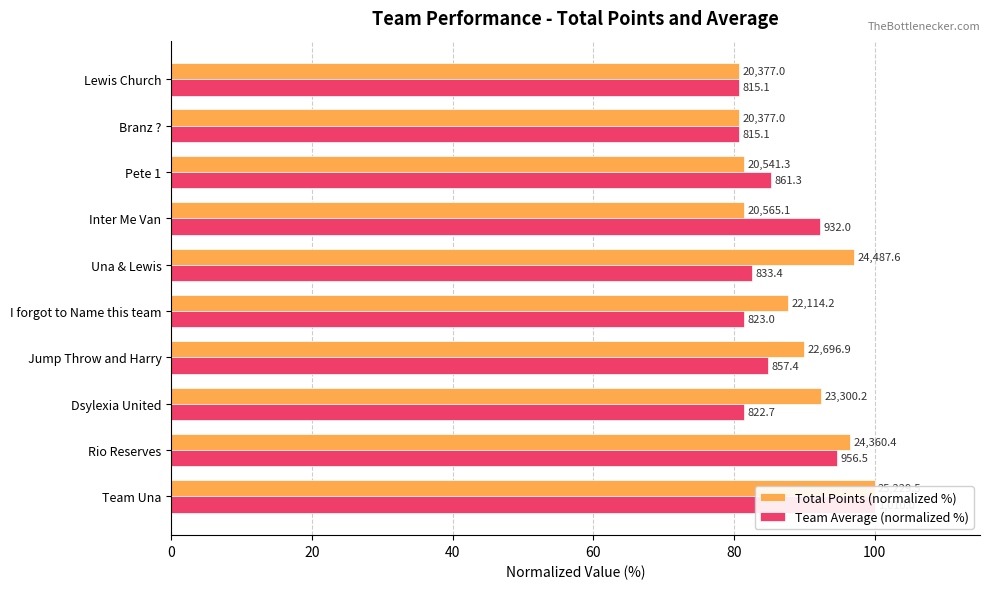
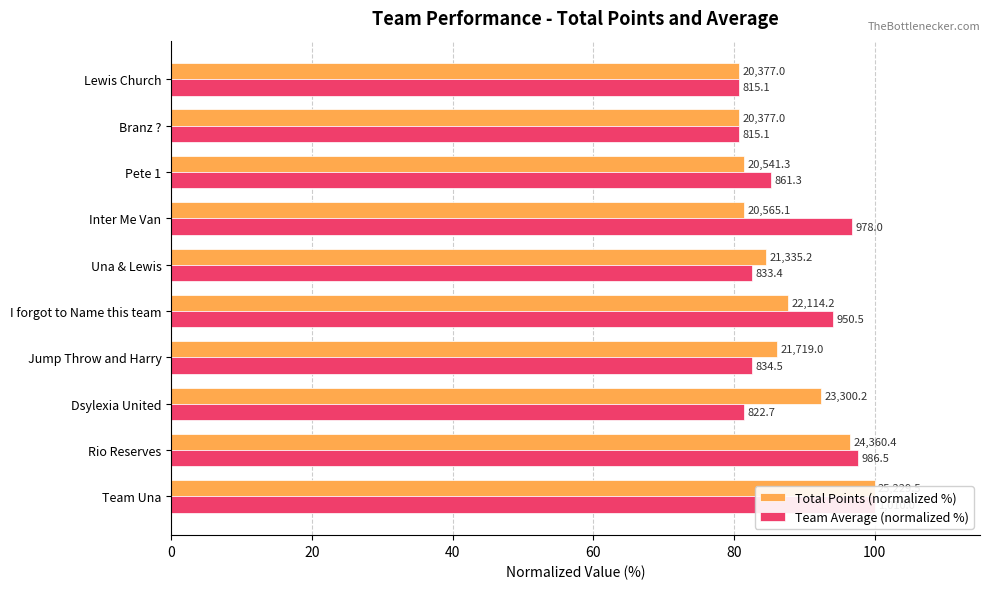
Team Average (normalized %), Inter Me Van: 932.0 -> 978.0
Total Points (normalized %), Una & Lewis: 24,487.6 -> 21,335.2
Team Average (normalized %), I forgot to Name this team: 823.0 -> 950.5
Total Points (normalized %), Jump Throw and Harry: 22,696.9 -> 21,719.0
Team Average (normalized %), Jump Throw and Harry: 857.4 -> 834.5
Team Average (normalized %), Rio Reserves: 956.5 -> 986.5
